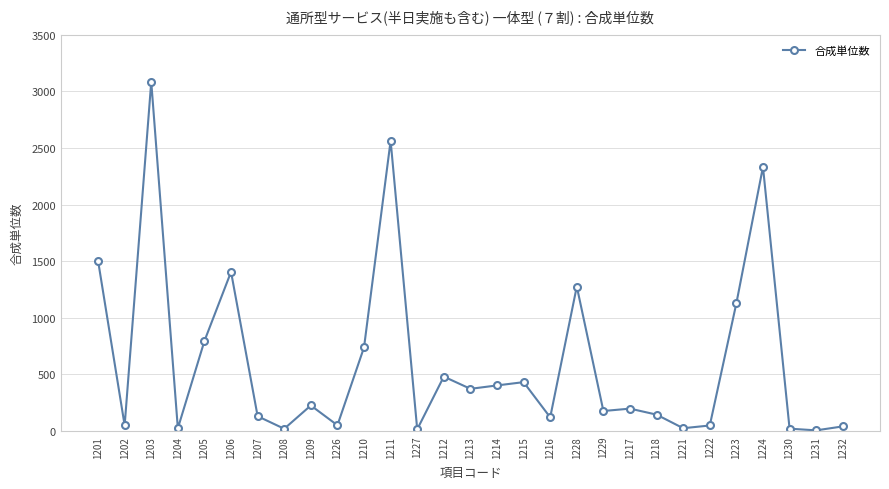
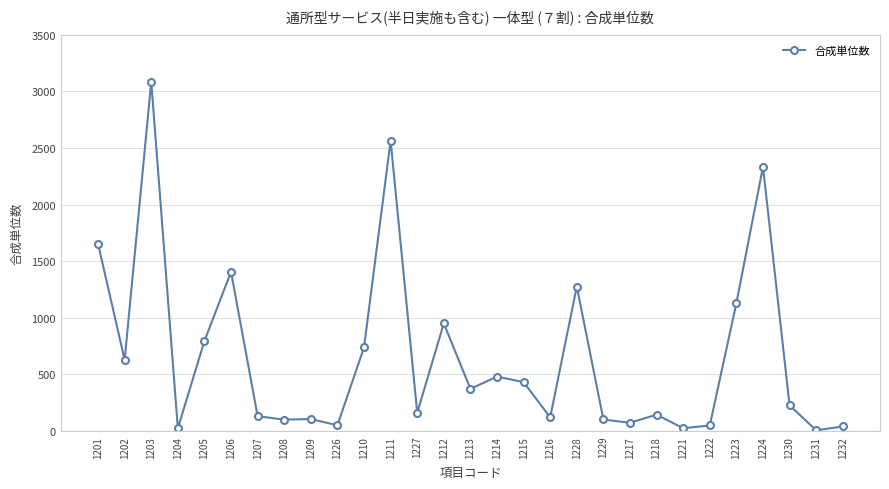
1201: 1500 -> 1650
1202: 50 -> 630
1208: 20 -> 100
1209: 230 -> 110
1227: 10 -> 160
1212: 480 -> 950
1214: 400 -> 480
1229: 180 -> 100
1217: 200 -> 70
1230: 20 -> 230
